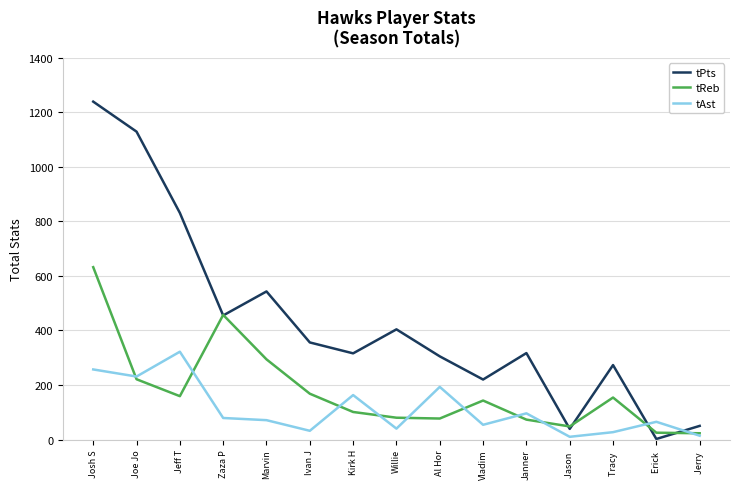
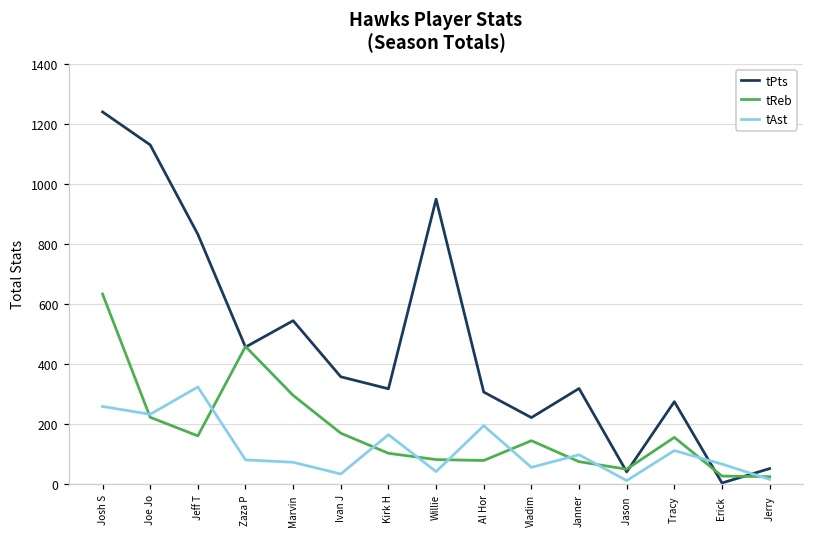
tPts, Willie: 400 -> 950
tAst, Tracy: 30 -> 110
